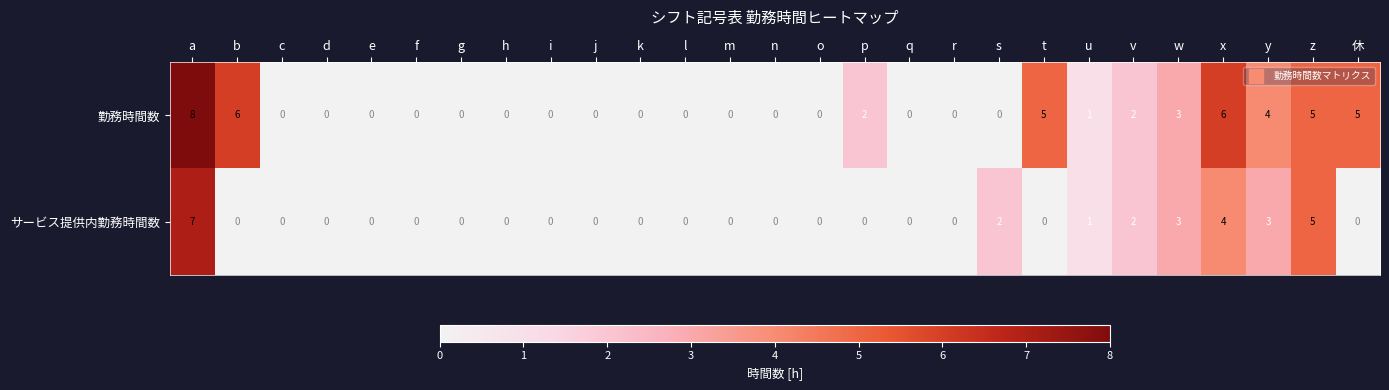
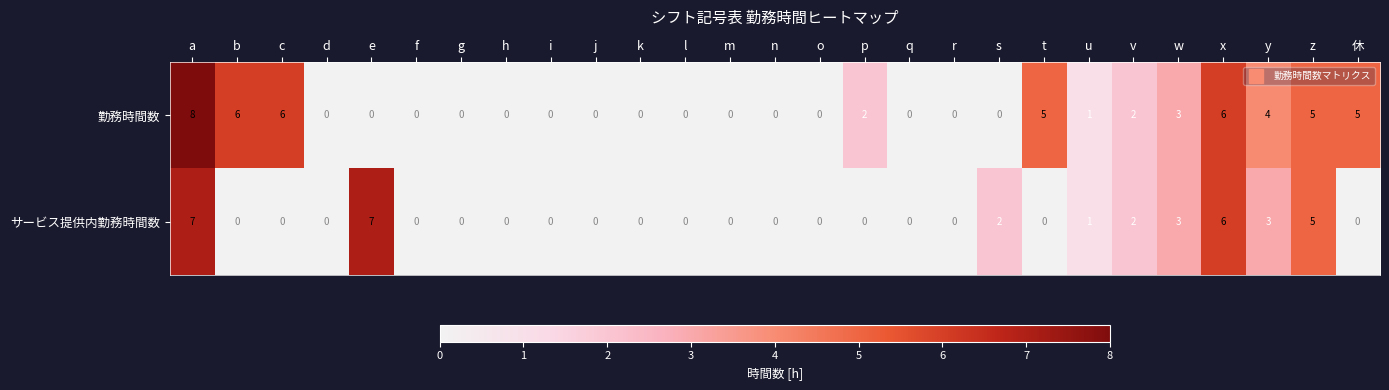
勤務時間数, c: 0 -> 6
サービス提供内勤務時間数, e: 0 -> 7
サービス提供内勤務時間数, x: 4 -> 6
